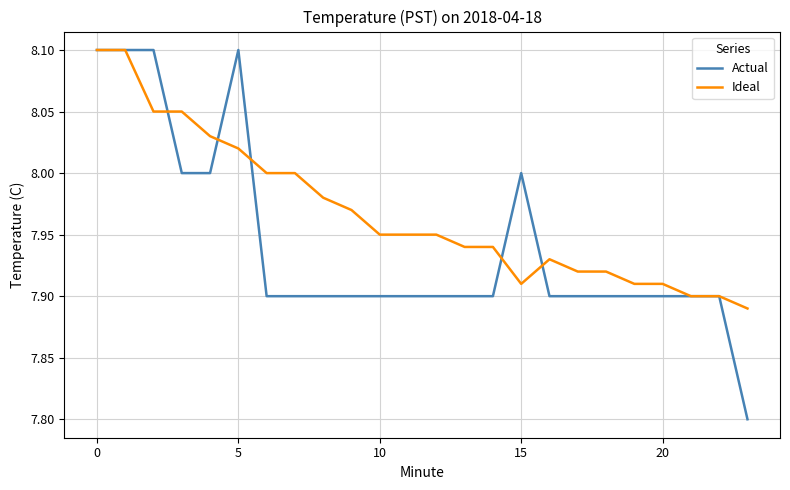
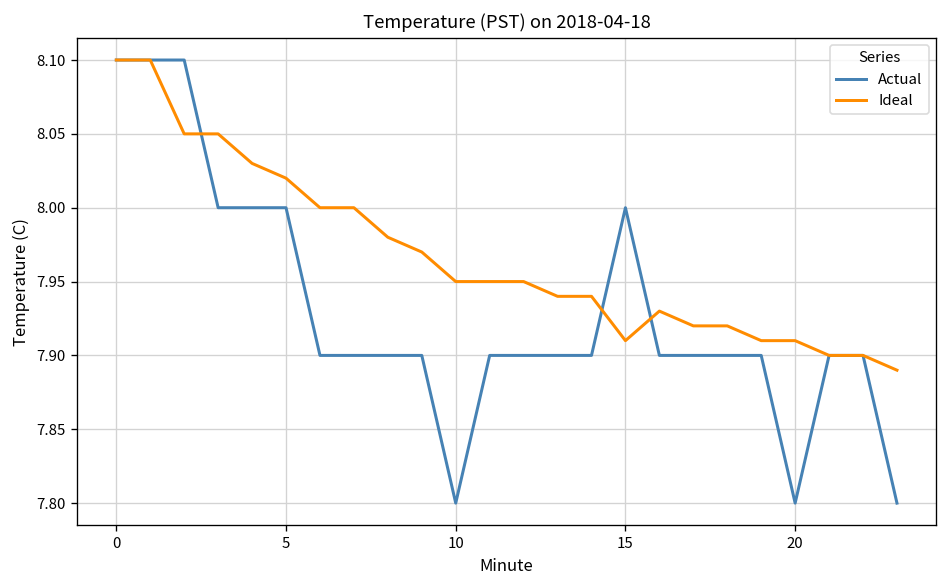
Actual, 5: 8.1 -> 8.0
Actual, 10: 7.9 -> 7.8
Actual, 20: 7.9 -> 7.8
